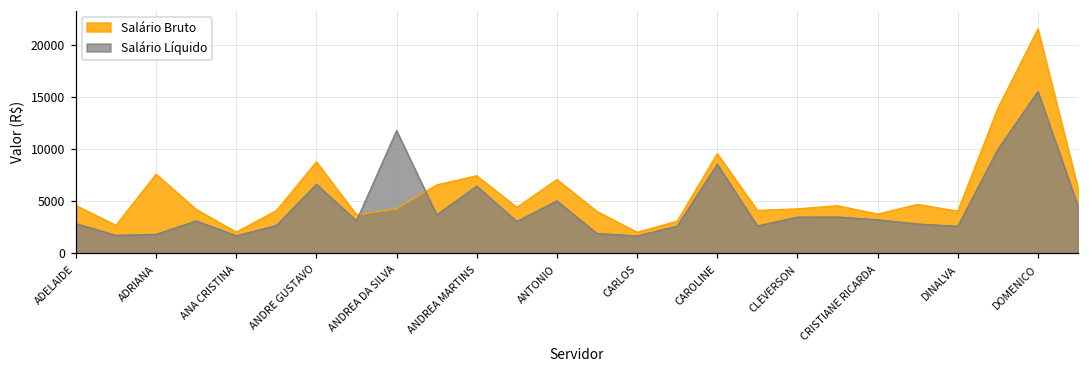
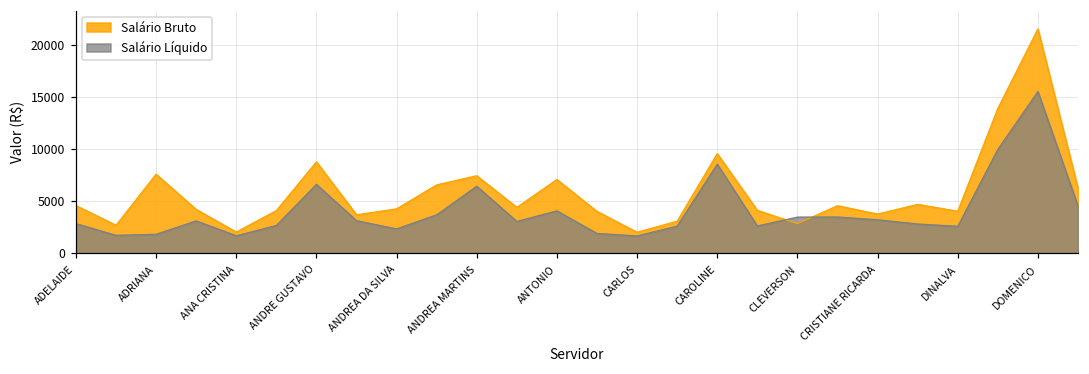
Salário Líquido, ANDREA DA SILVA: 12000 -> 2000
Salário Líquido, ANTONIO: 5000 -> 4000
Salário Bruto, CLEVERSON: 4000 -> 3000
